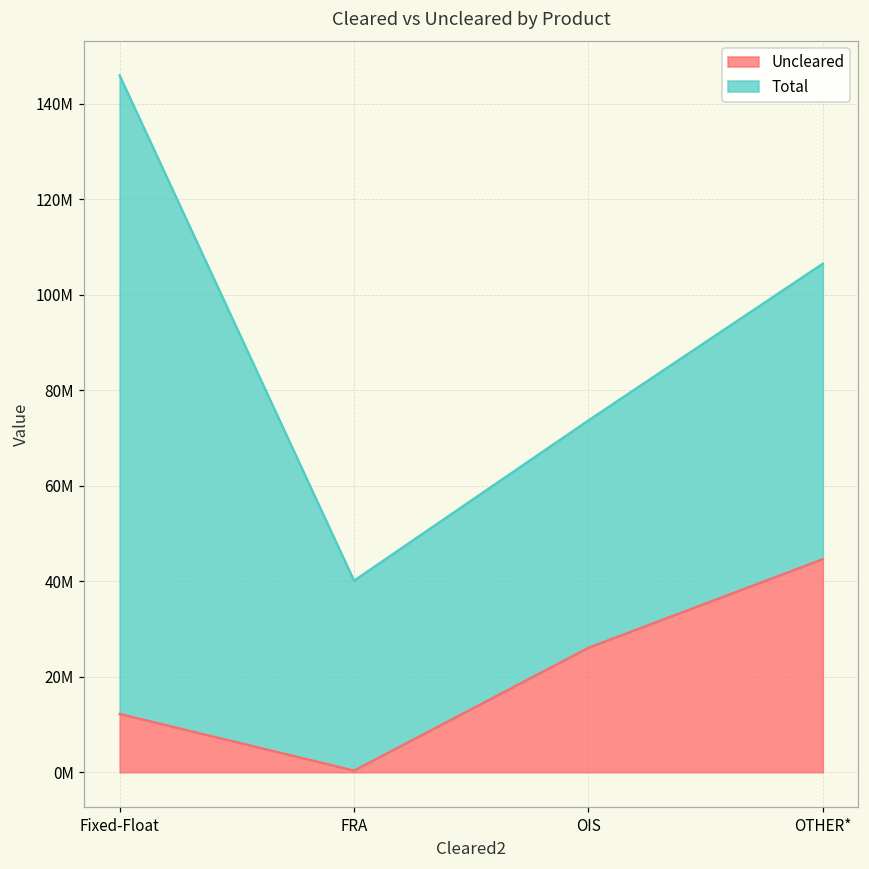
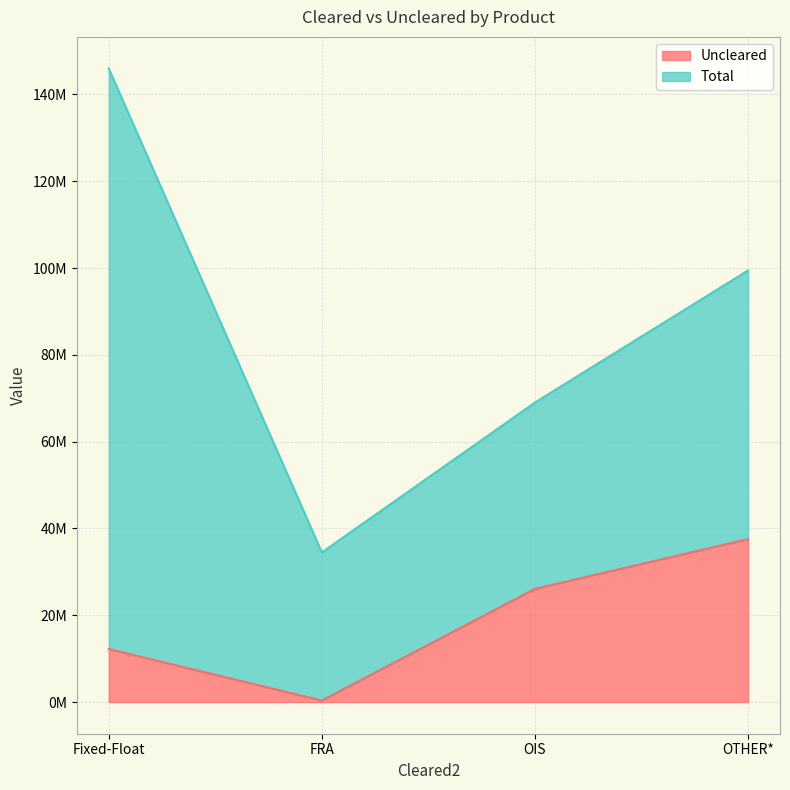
Total, FRA: 40000000 -> 34000000
Total, OIS: 48000000 -> 43000000
Uncleared, OTHER*: 45000000 -> 38000000
